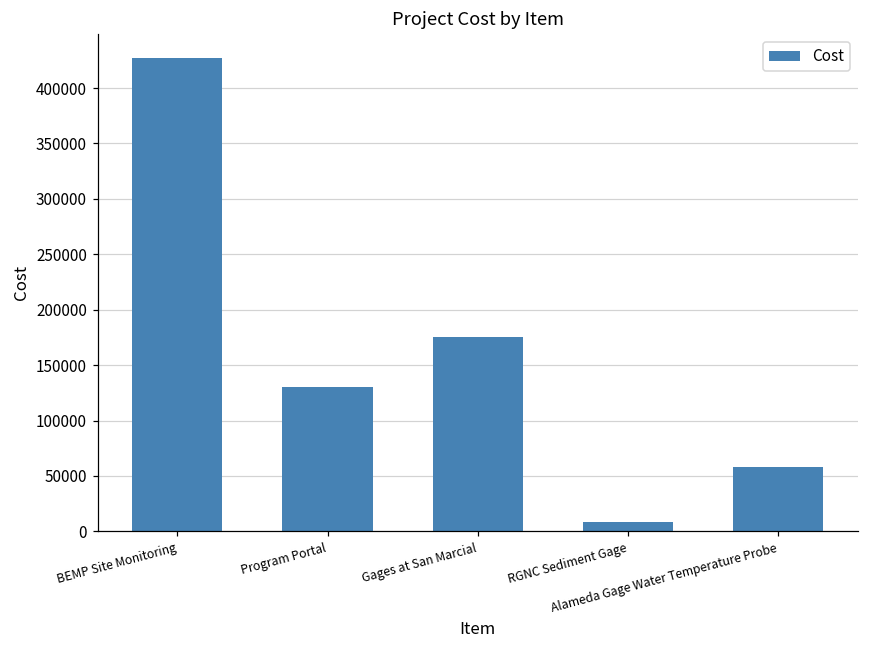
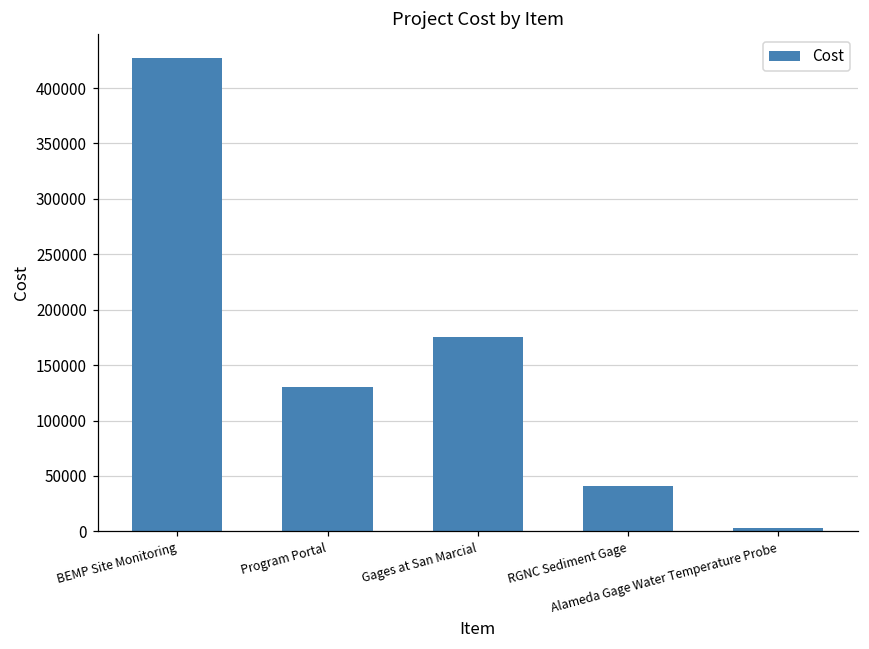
RGNC Sediment Gage: 9000 -> 41000
Alameda Gage Water Temperature Probe: 58000 -> 3000
